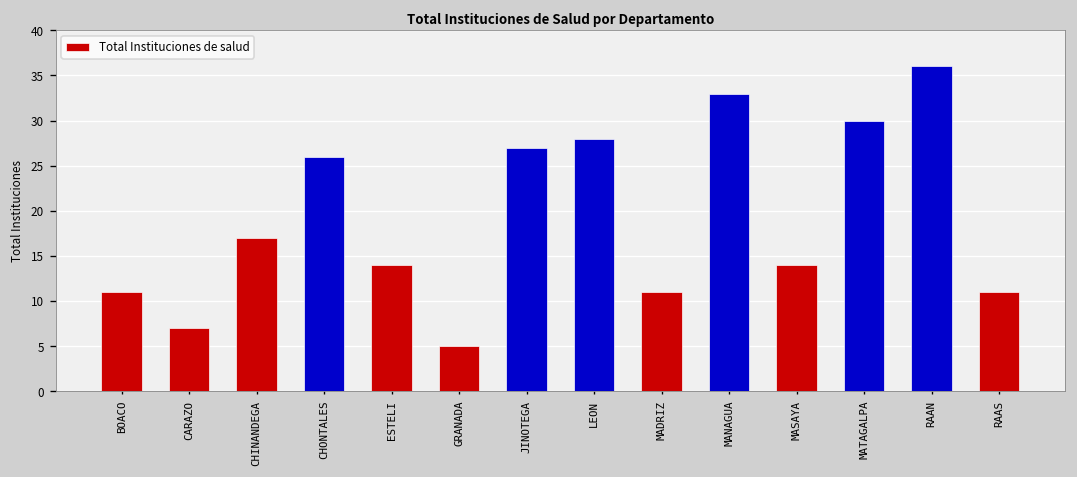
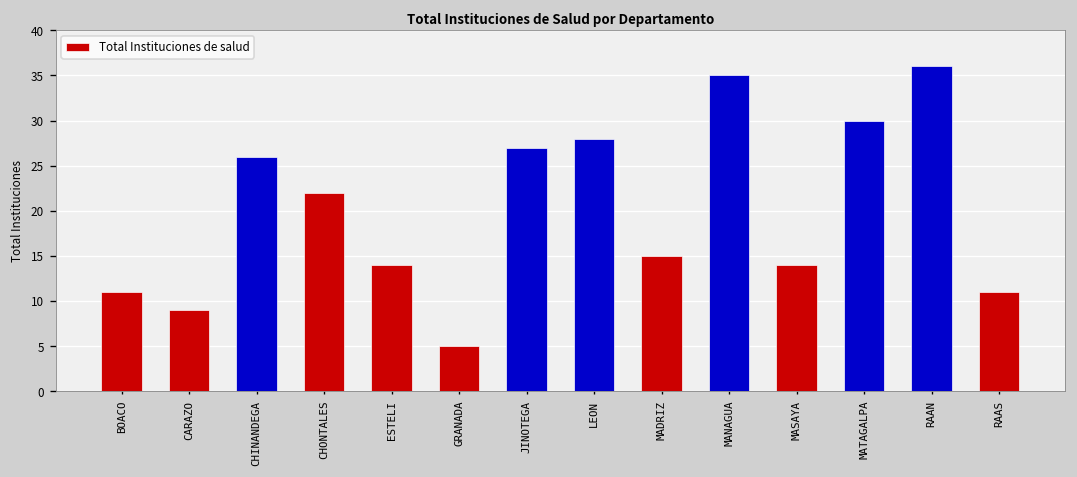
CARAZO: 7 -> 9
CHINANDEGA: 17 -> 26
CHONTALES: 26 -> 22
MADRIZ: 11 -> 15
MANAGUA: 33 -> 35
